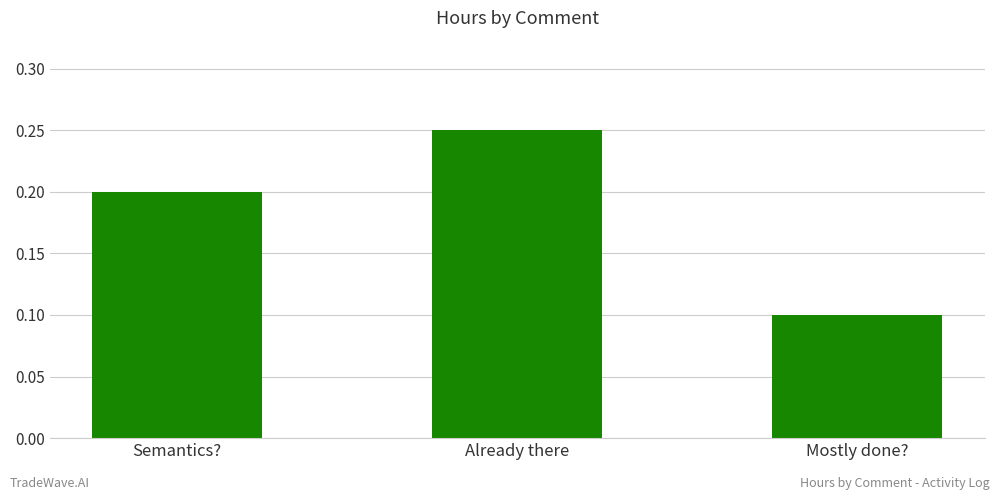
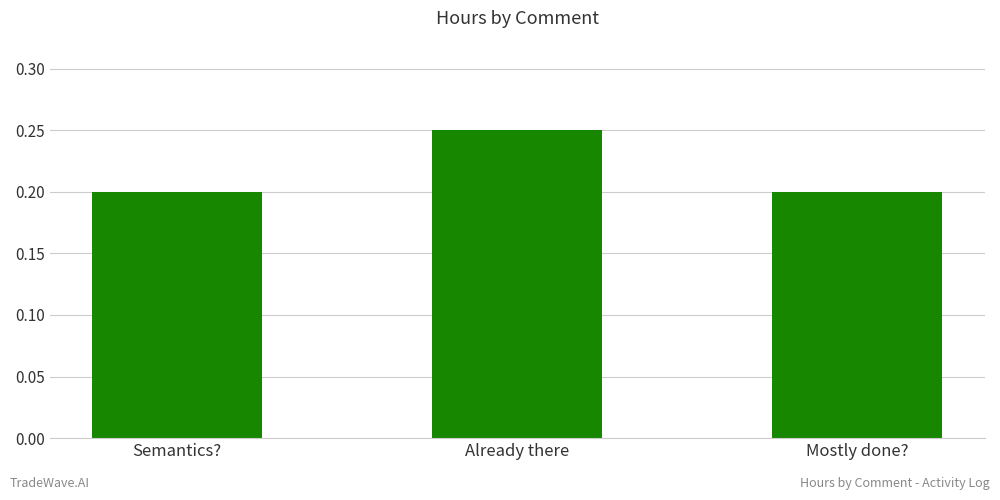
Mostly done?: 0.1 -> 0.2
